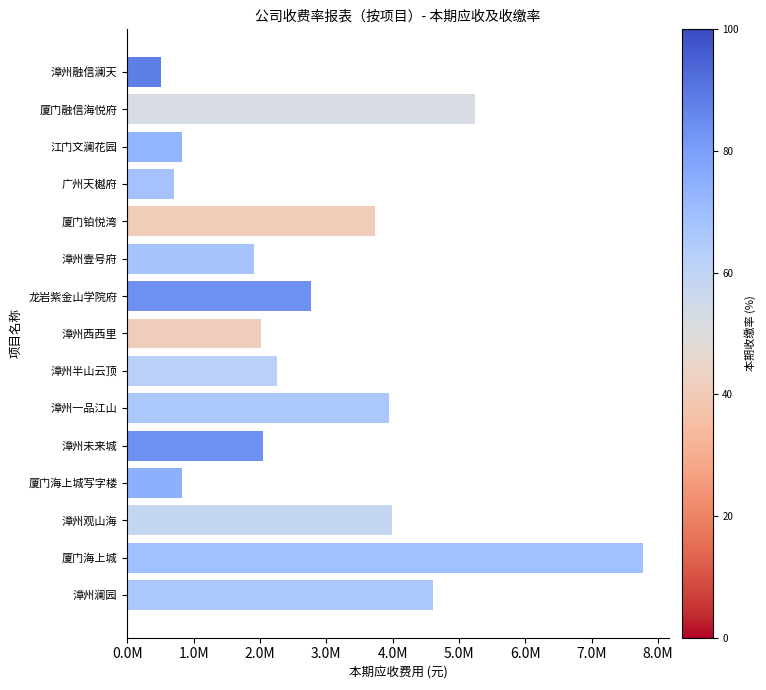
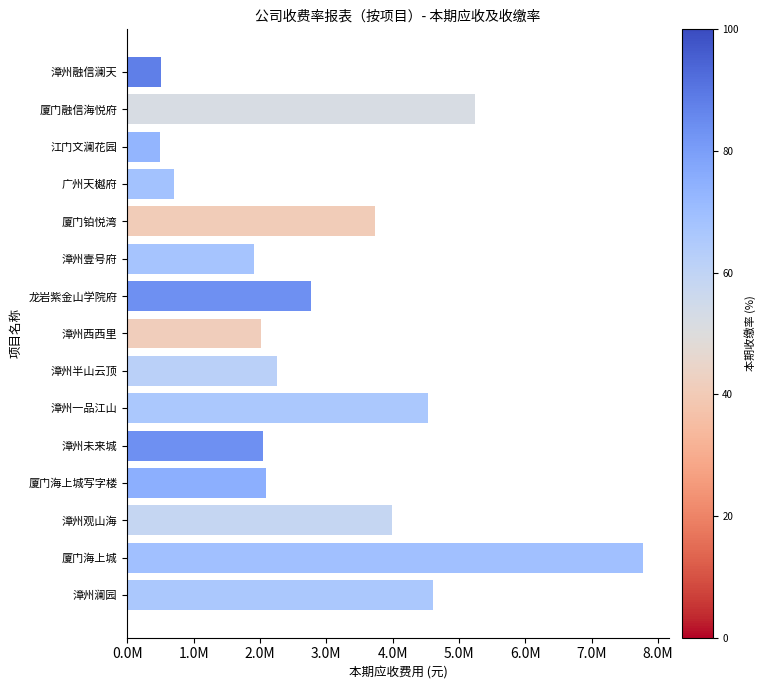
江门文澜花园: 800000 -> 500000
漳州一品江山: 3900000 -> 4500000
厦门海上城写字楼: 800000 -> 2100000
